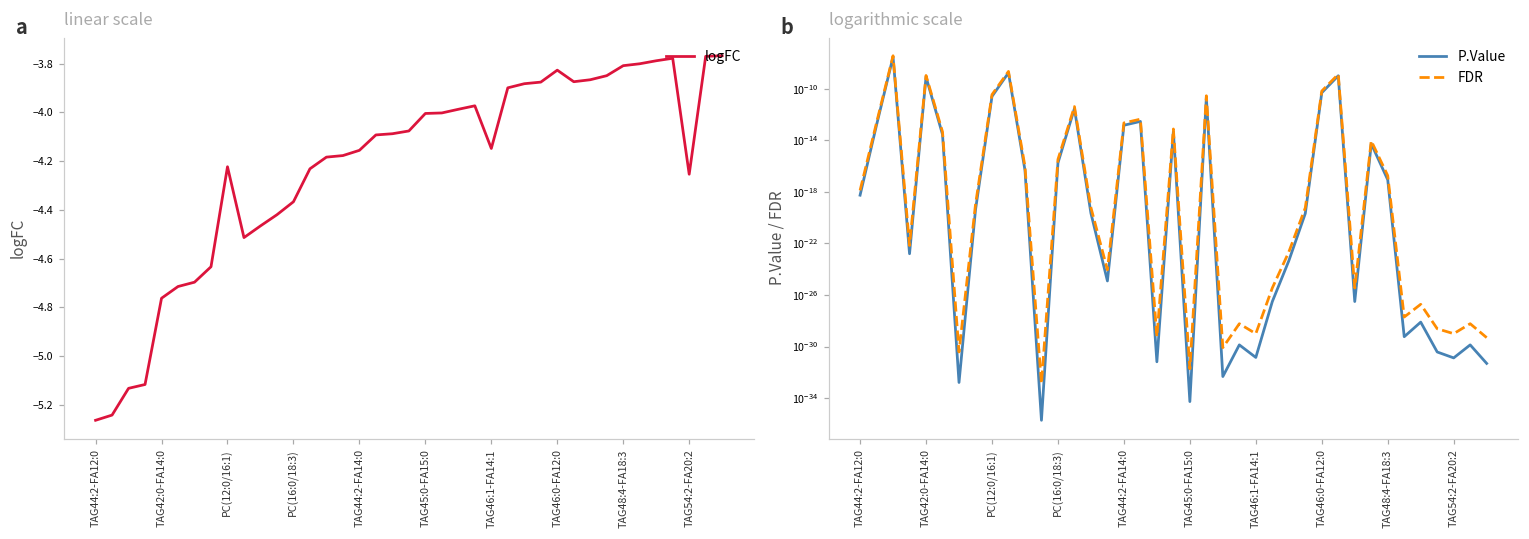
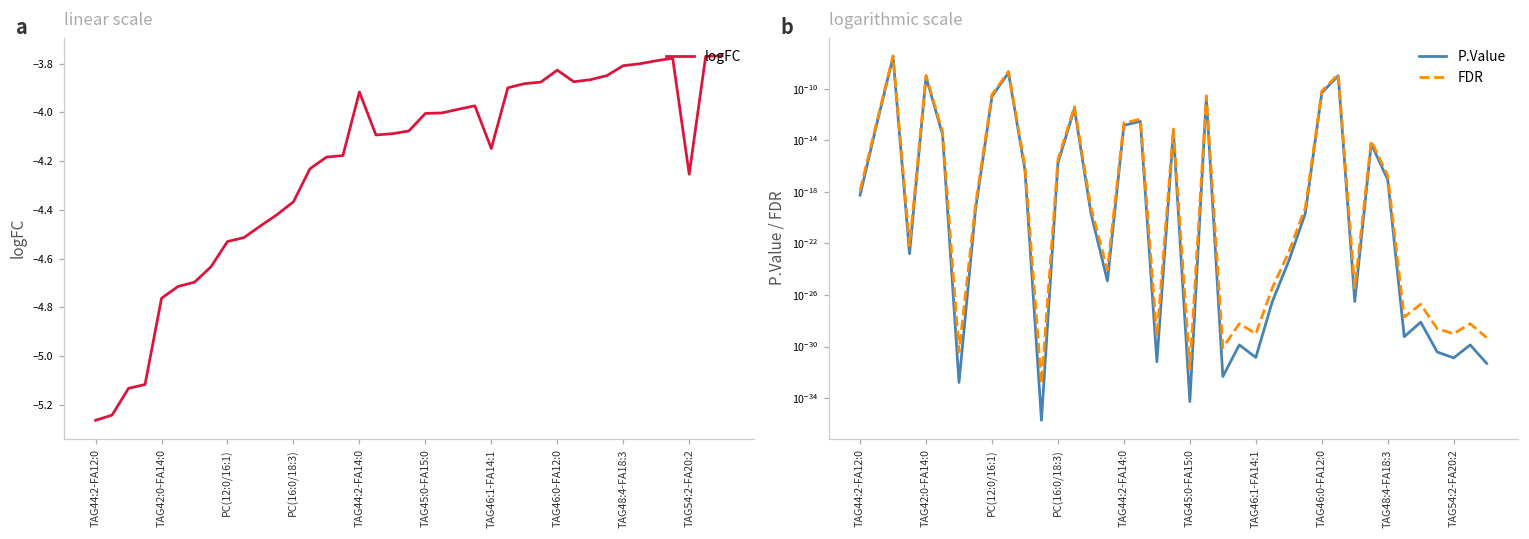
linear scale, PC(12:0/16:1): -4.22 -> -4.53
linear scale, TAG44:2-FA14:0: -4.16 -> -3.92
